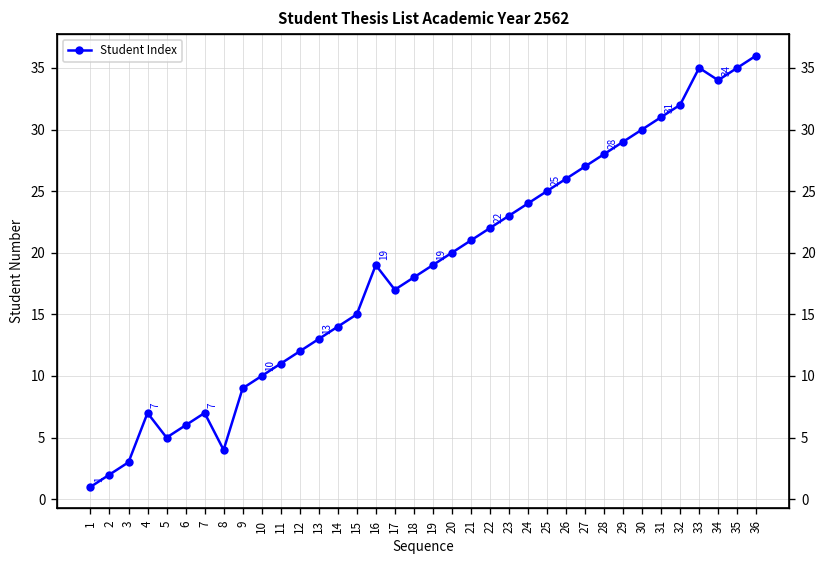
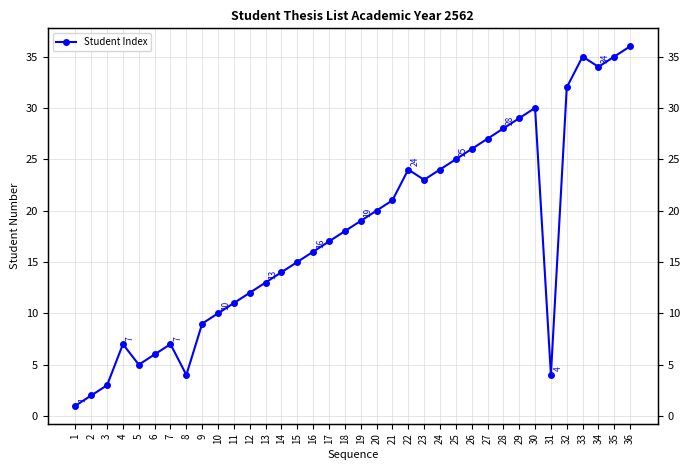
16: 19 -> 16
22: 22 -> 24
31: 31 -> 4
